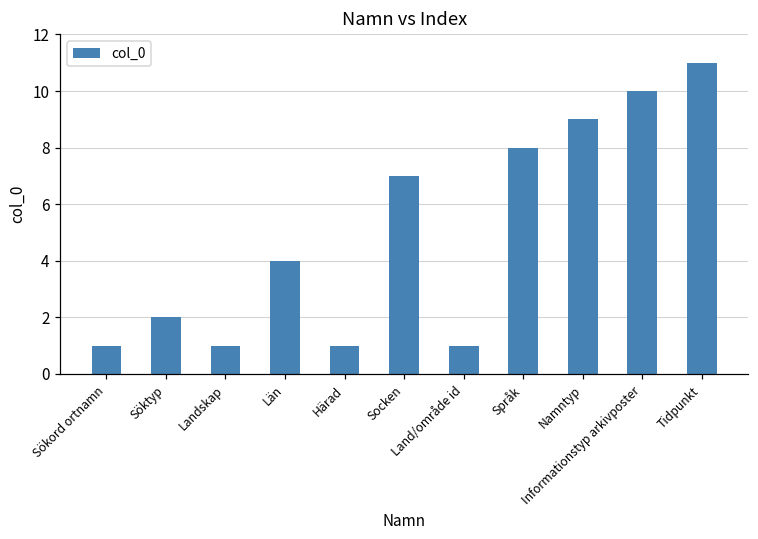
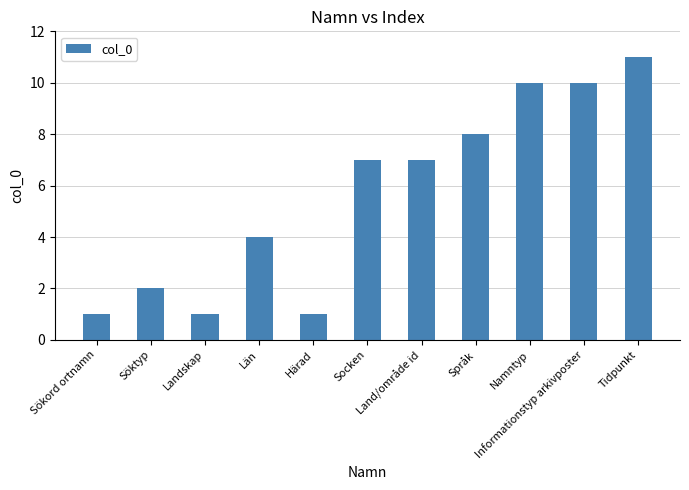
Land/område id: 1 -> 7
Namntyp: 9 -> 10
